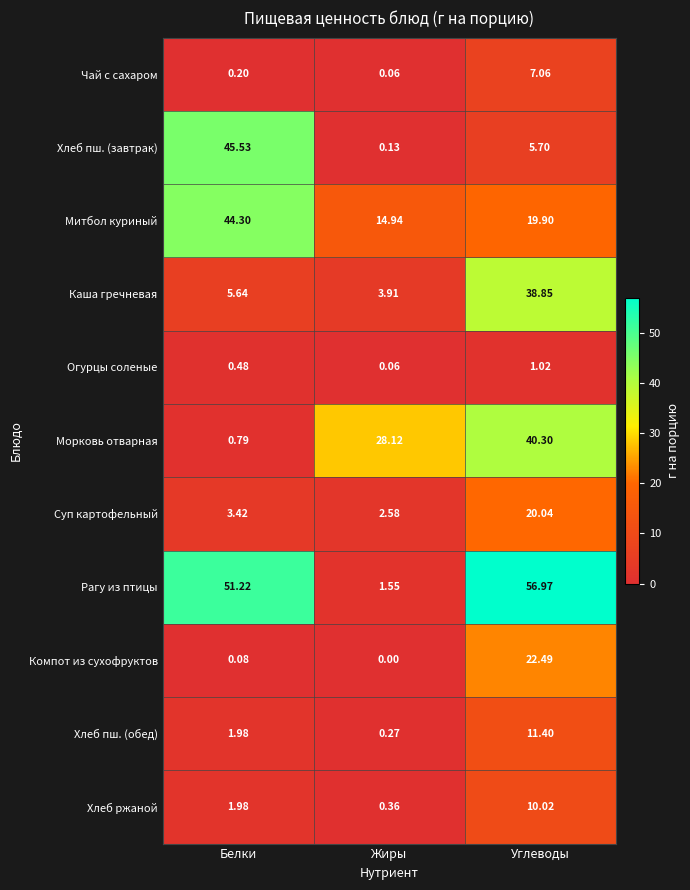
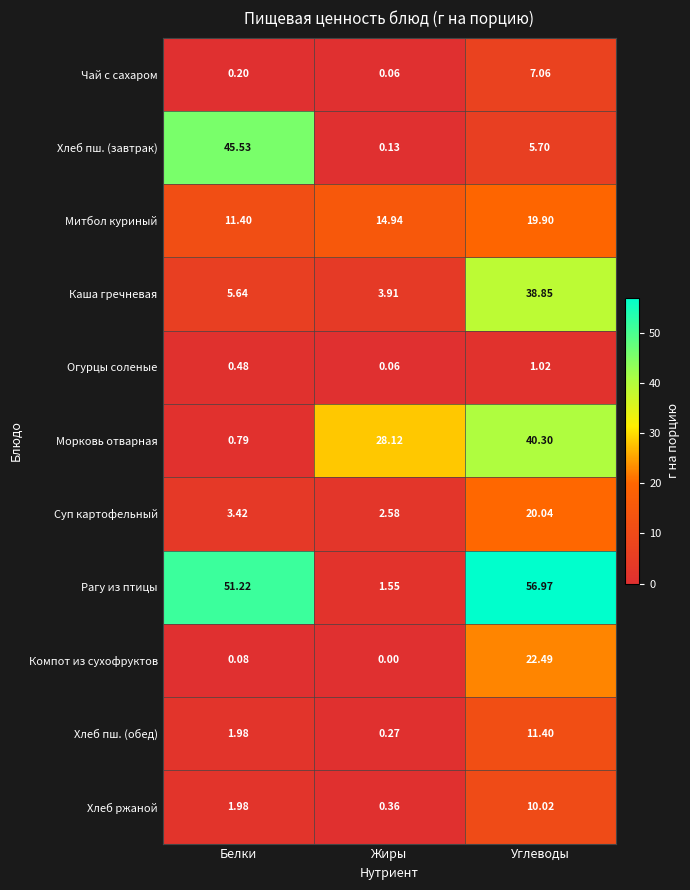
Митбол куриный, Белки: 44.30 -> 11.40
